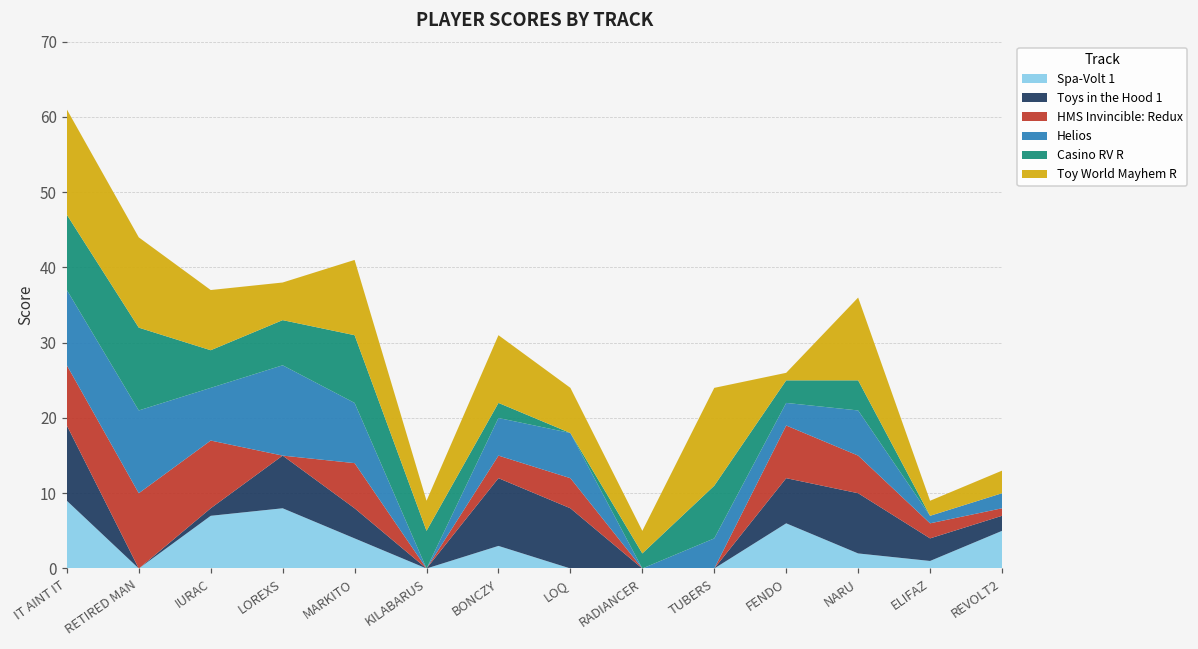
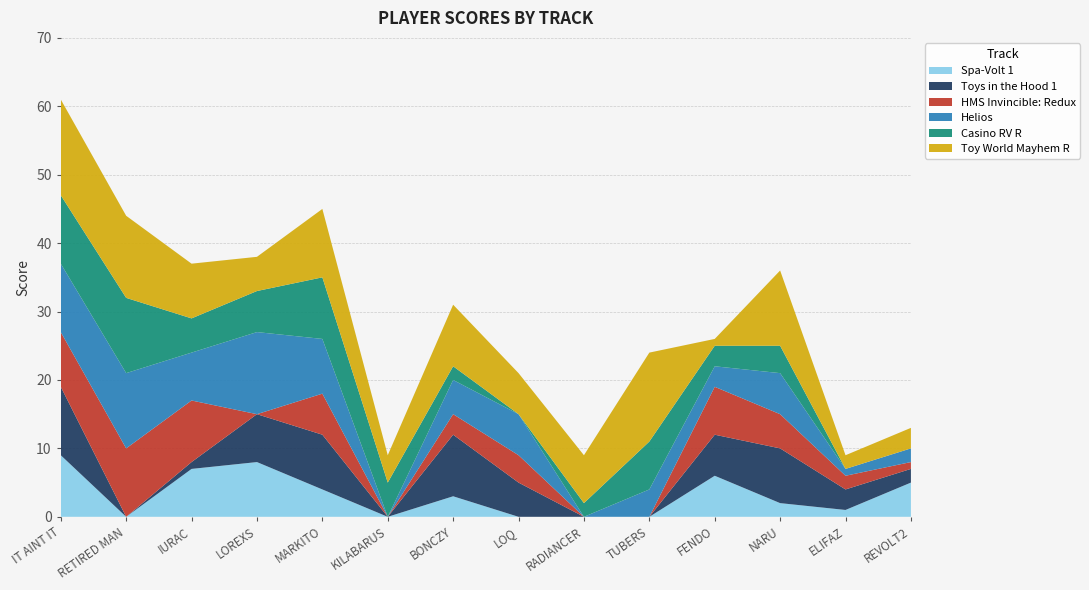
Toys in the Hood 1, MARKITO: 4 -> 8
Toys in the Hood 1, LOQ: 8 -> 5
Toy World Mayhem R, RADIANCER: 3 -> 7
